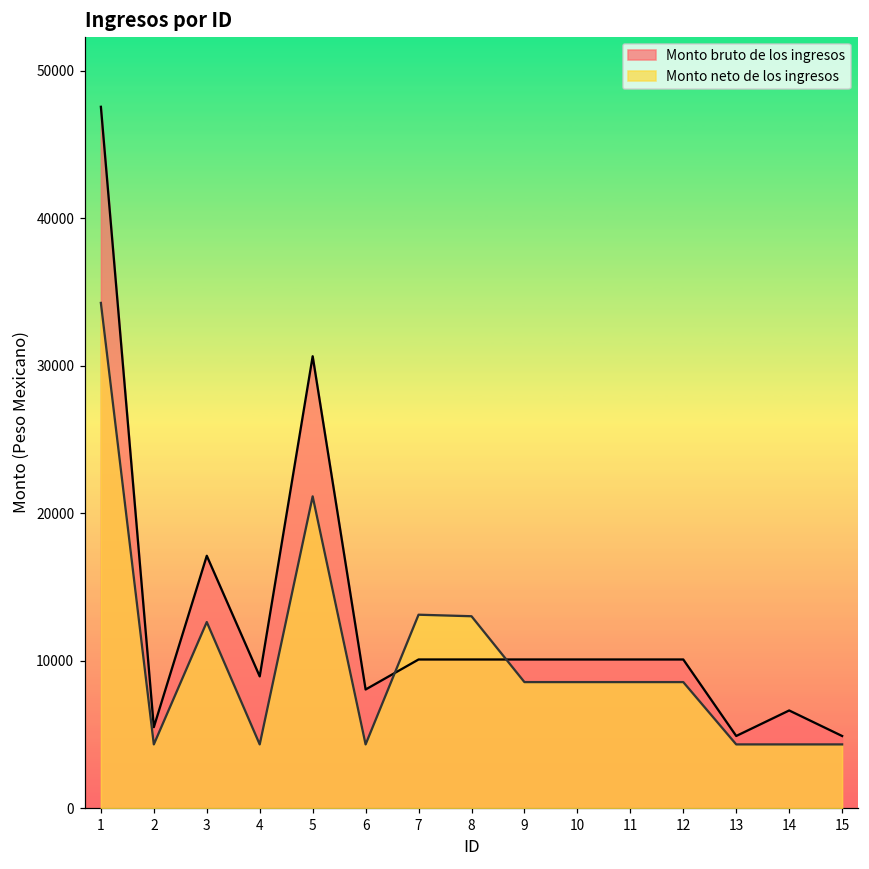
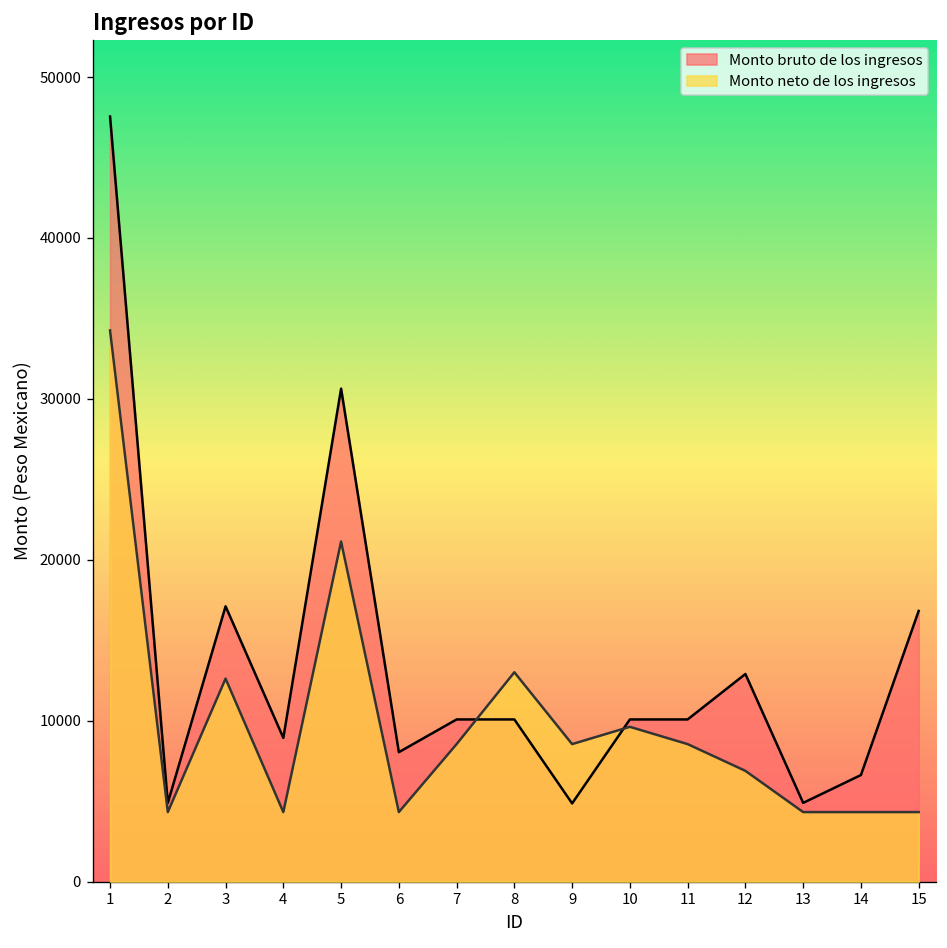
Monto bruto de los ingresos, 2: 5500 -> 4900
Monto neto de los ingresos, 7: 13100 -> 8500
Monto bruto de los ingresos, 9: 10100 -> 4900
Monto neto de los ingresos, 10: 8500 -> 9600
Monto bruto de los ingresos, 12: 10100 -> 12900
Monto neto de los ingresos, 12: 8500 -> 6900
Monto bruto de los ingresos, 15: 4900 -> 16800
